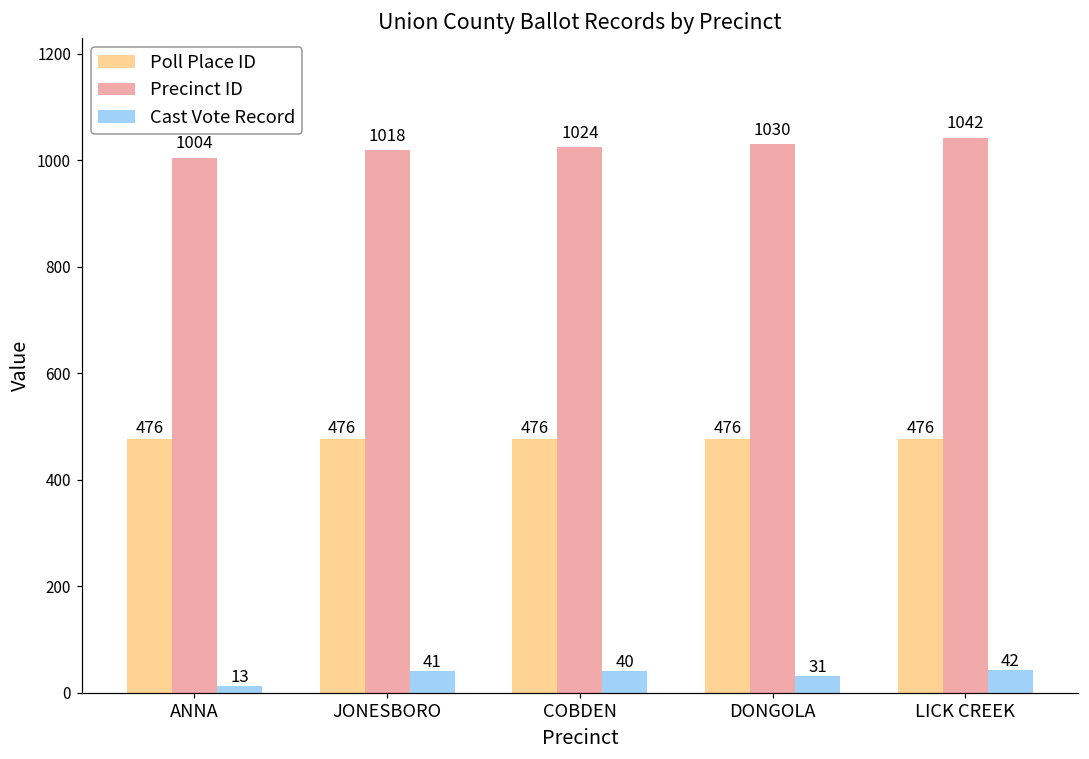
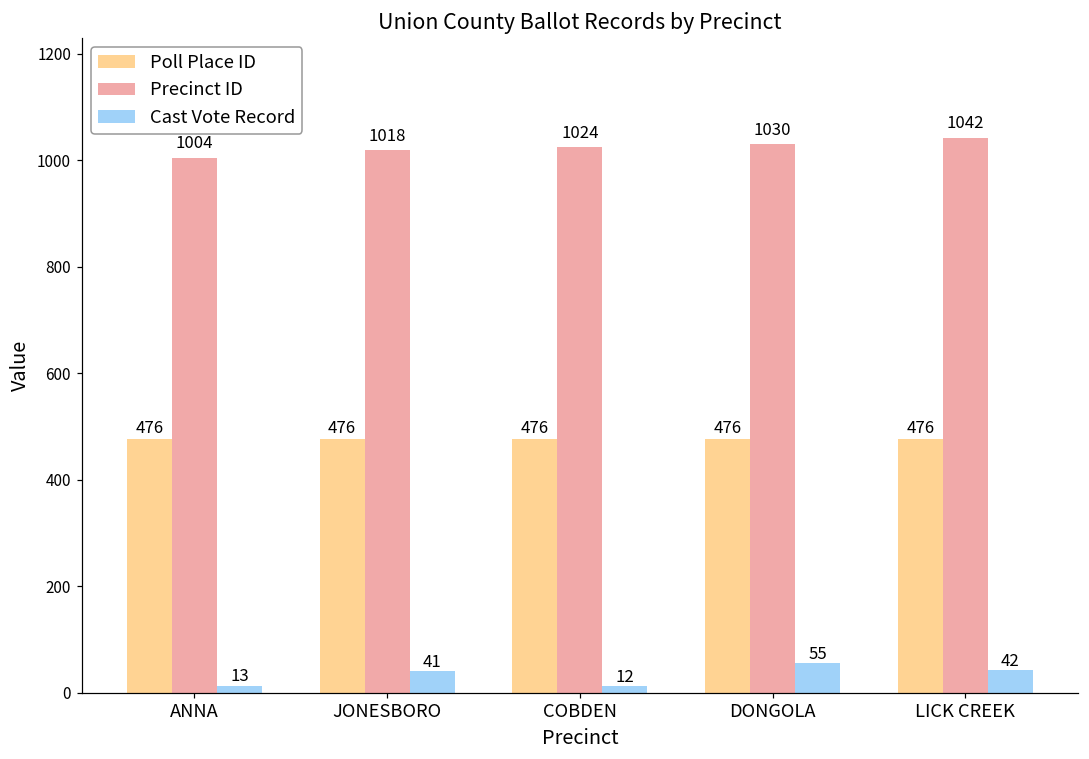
Cast Vote Record, COBDEN: 40 -> 12
Cast Vote Record, DONGOLA: 31 -> 55
